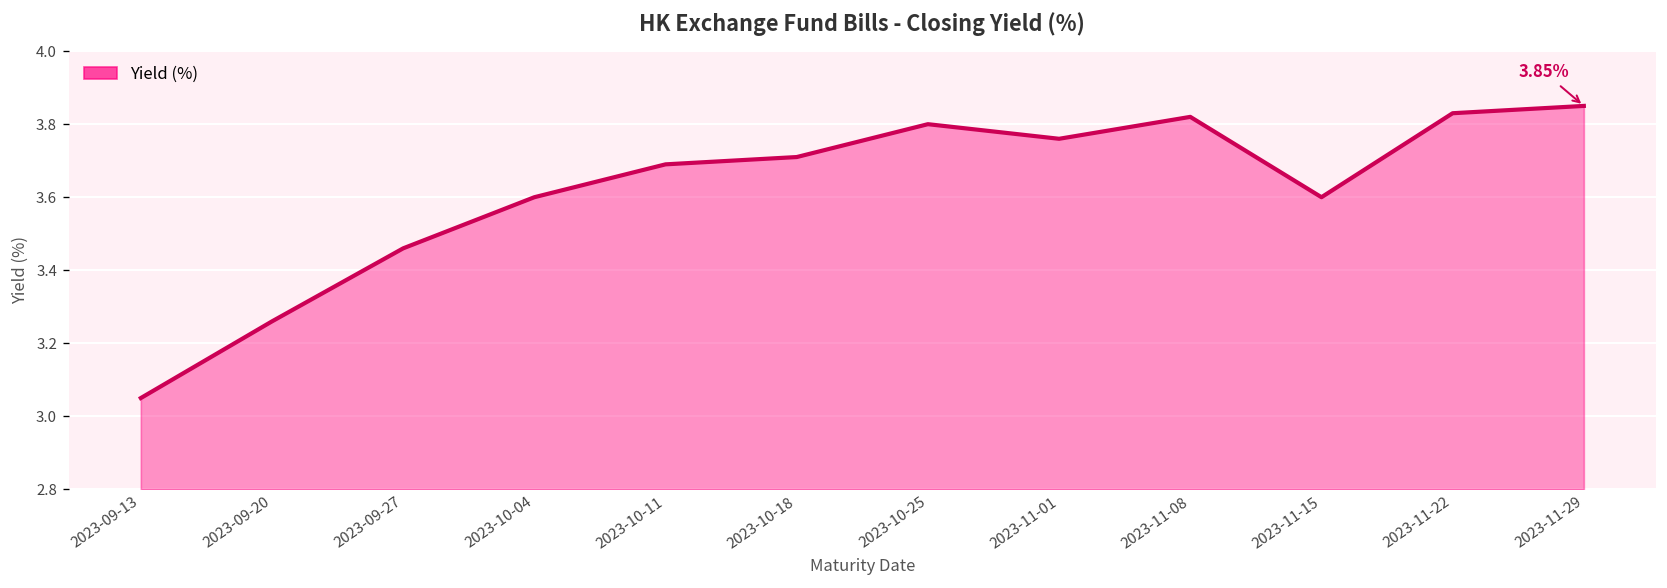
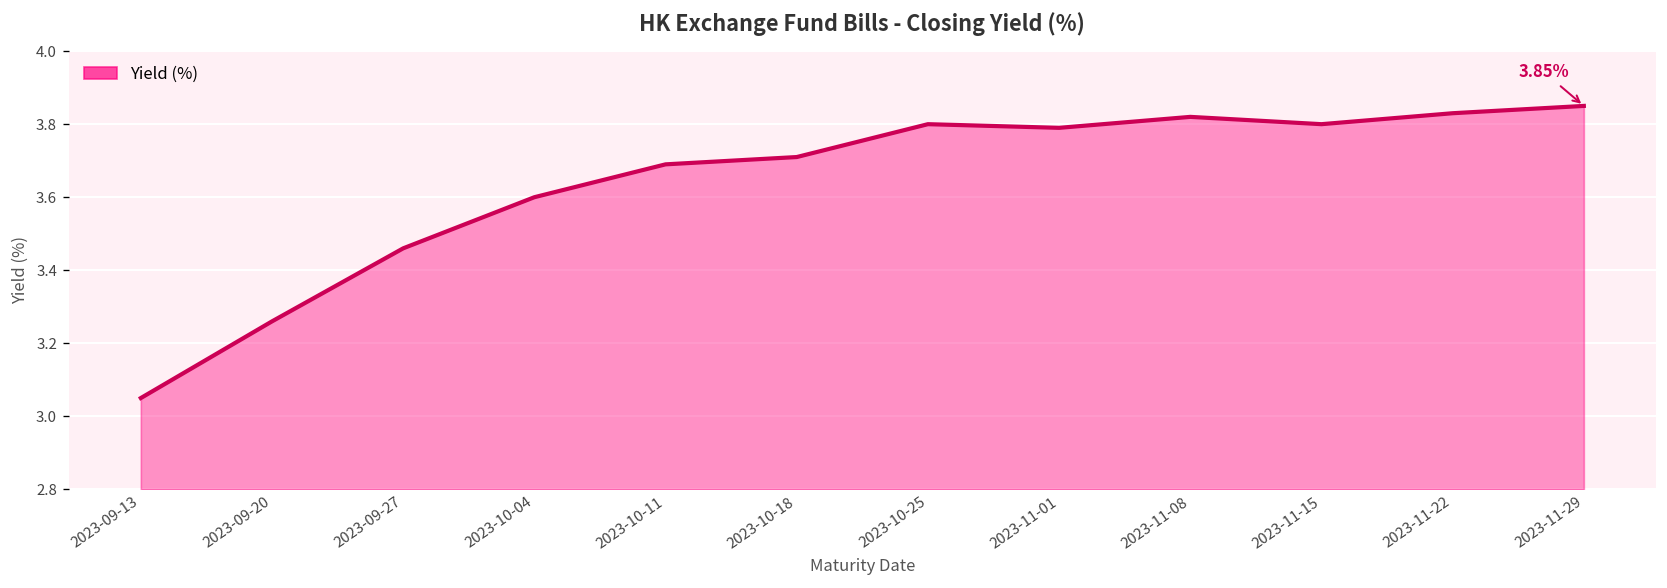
2023-11-01: 3.76 -> 3.79
2023-11-15: 3.6 -> 3.8
